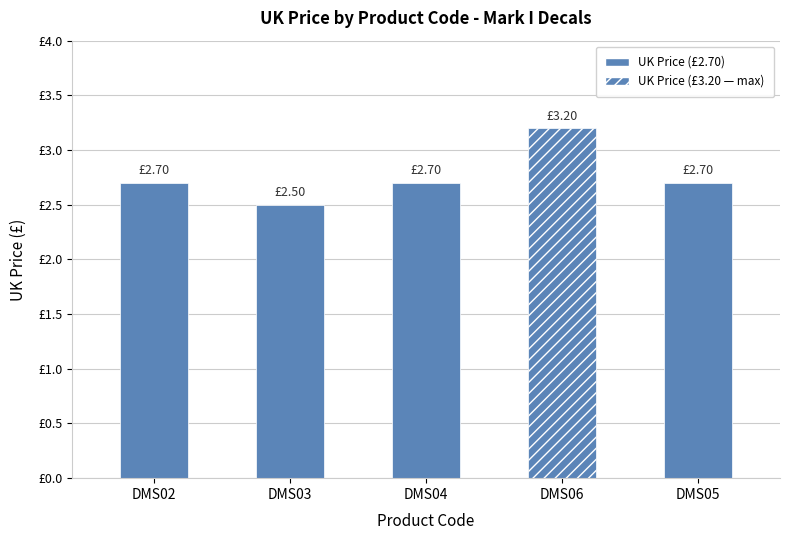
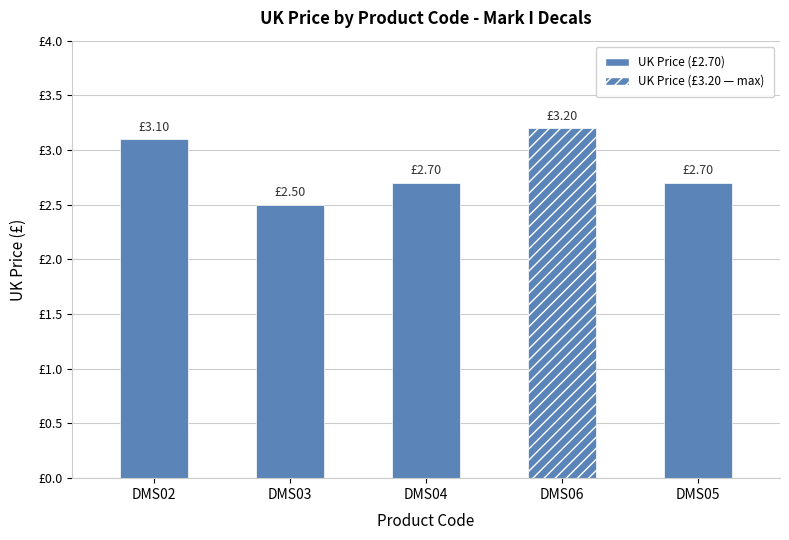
DMS02: £2.70 -> £3.10
